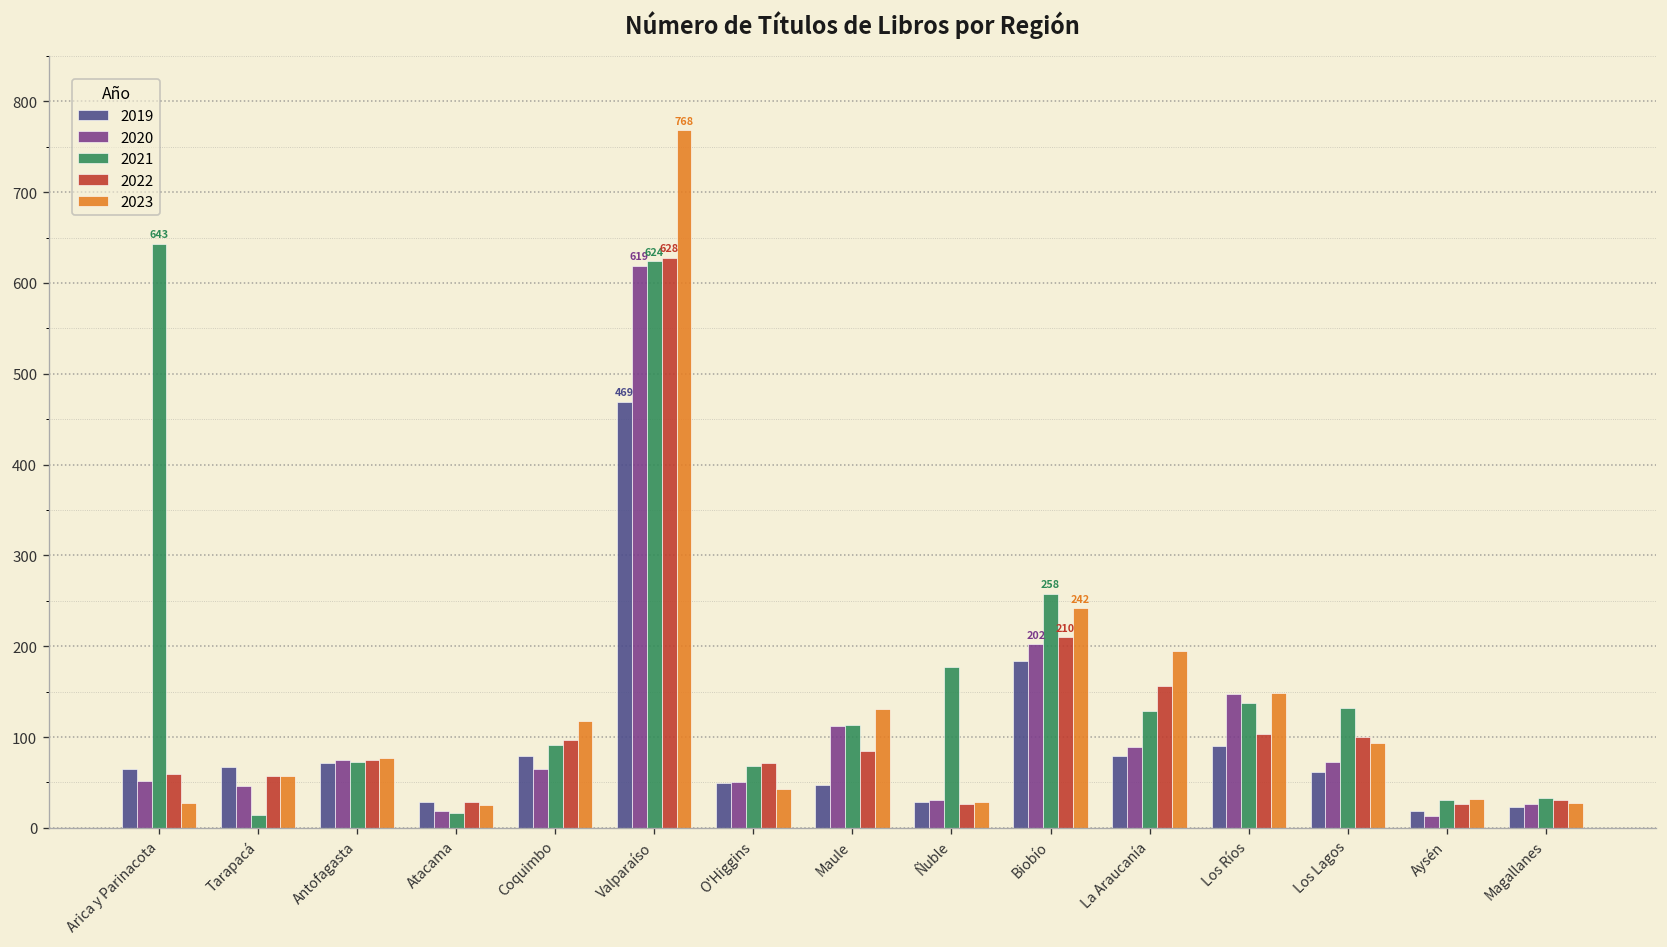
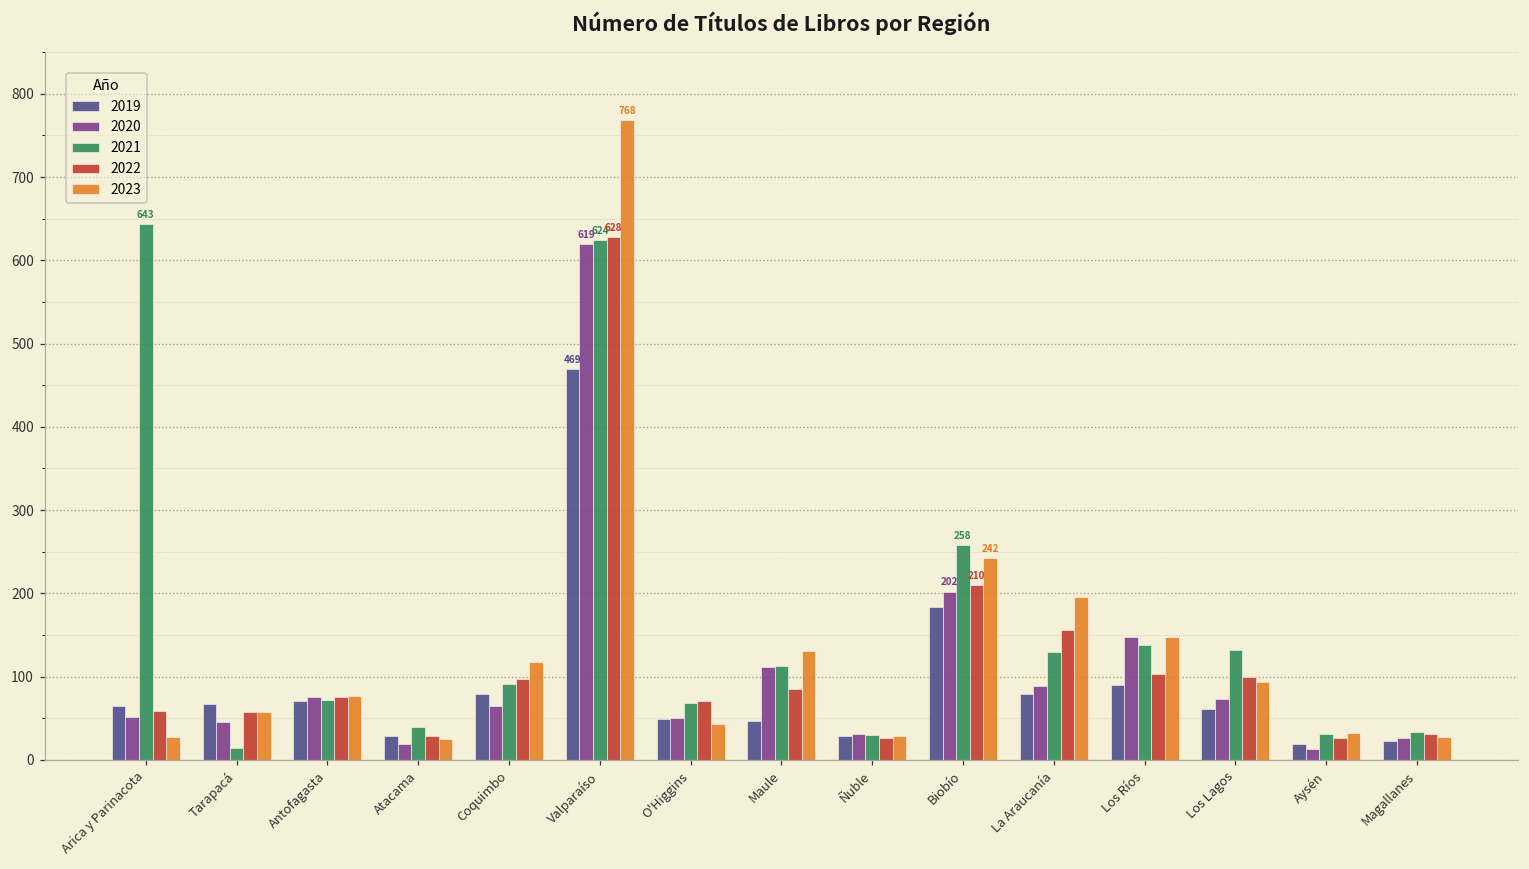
2021, Atacama: 20 -> 40
2021, Ñuble: 180 -> 30
